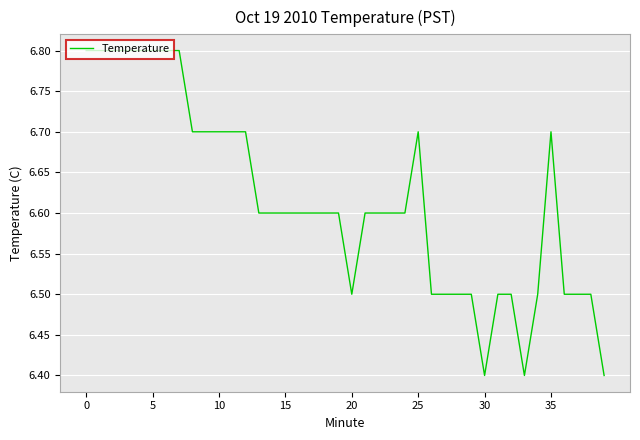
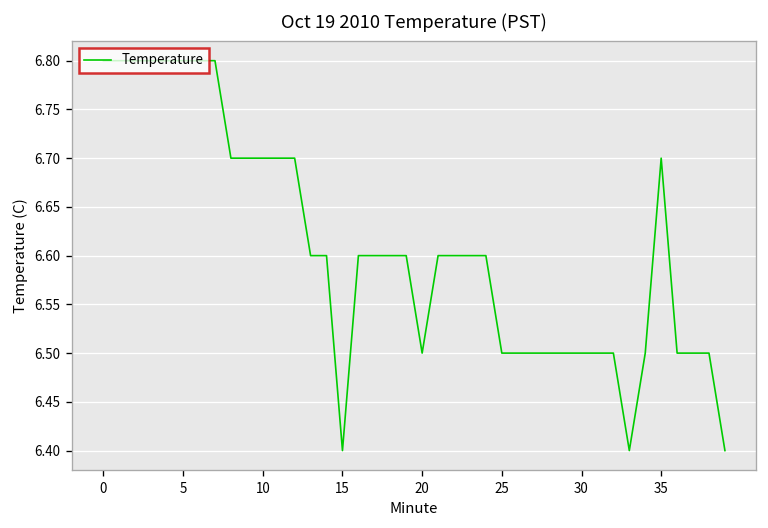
15: 6.6 -> 6.4
25: 6.7 -> 6.5
30: 6.4 -> 6.5
